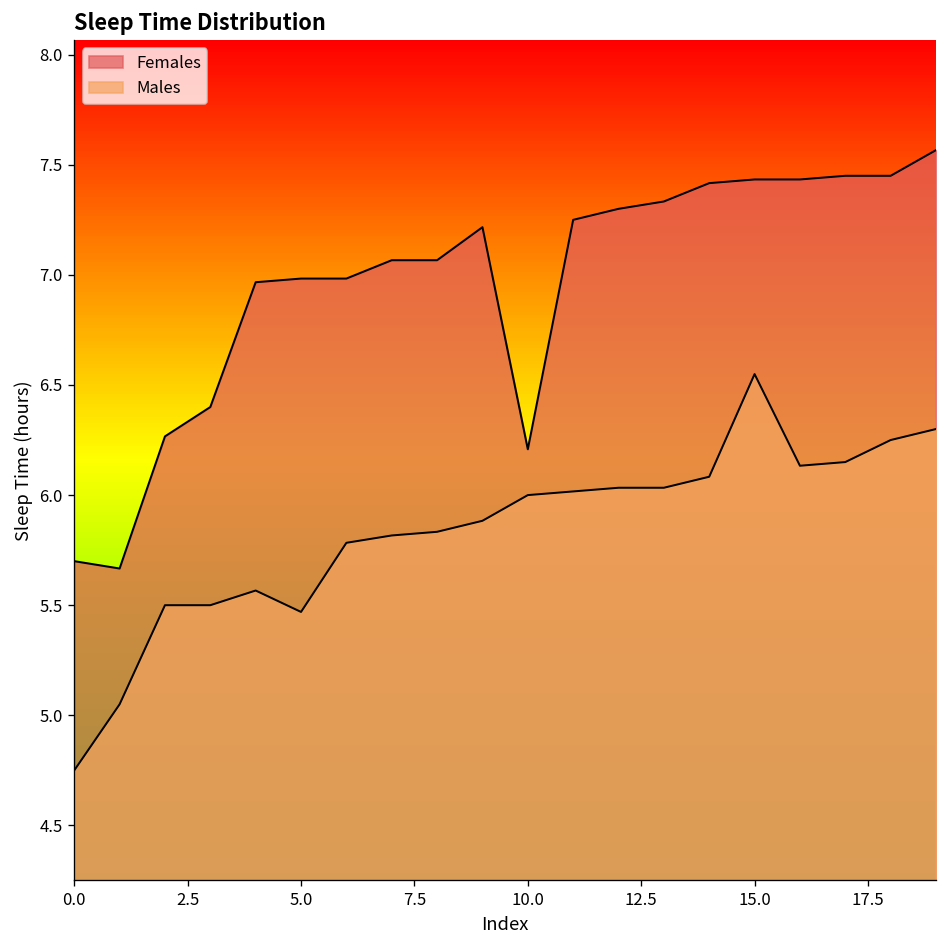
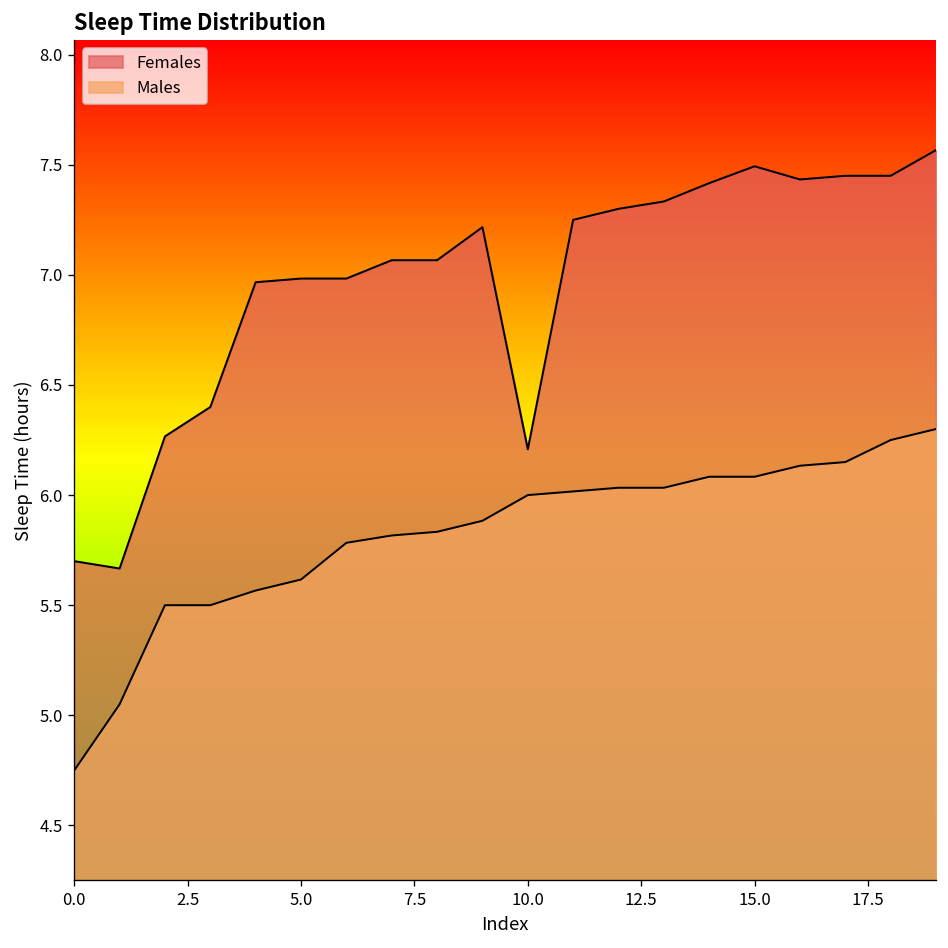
Males, 5.0: 5.47 -> 5.62
Females, 15.0: 7.43 -> 7.49
Males, 15.0: 6.55 -> 6.08
